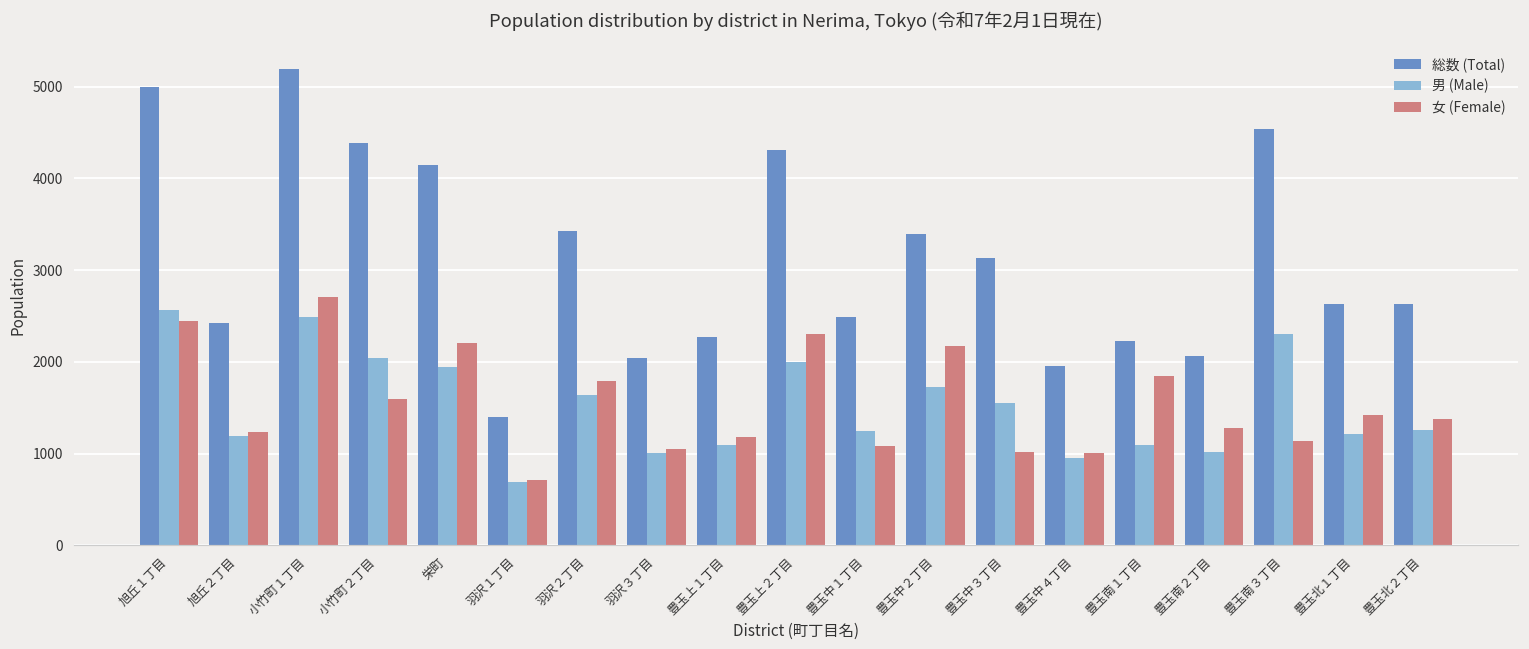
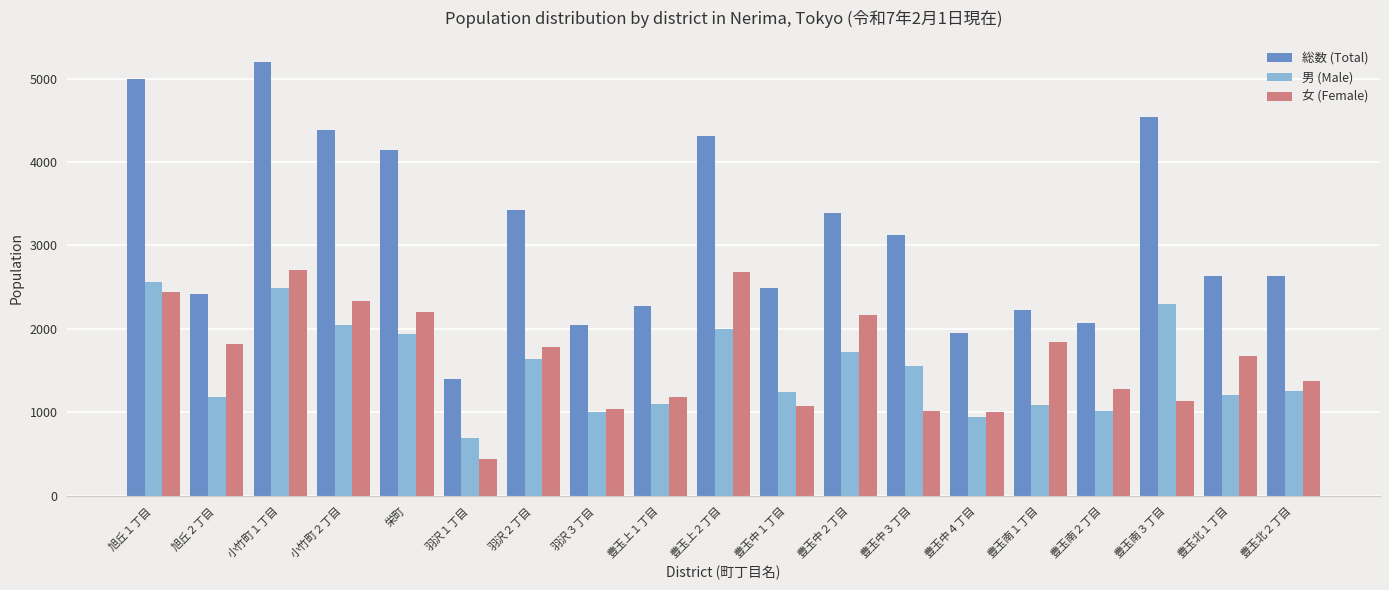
女 (Female), 旭丘２丁目: 1200 -> 1800
女 (Female), 小竹町２丁目: 1600 -> 2300
女 (Female), 羽沢１丁目: 700 -> 400
女 (Female), 豊玉上２丁目: 2300 -> 2700
女 (Female), 豊玉北１丁目: 1400 -> 1700
